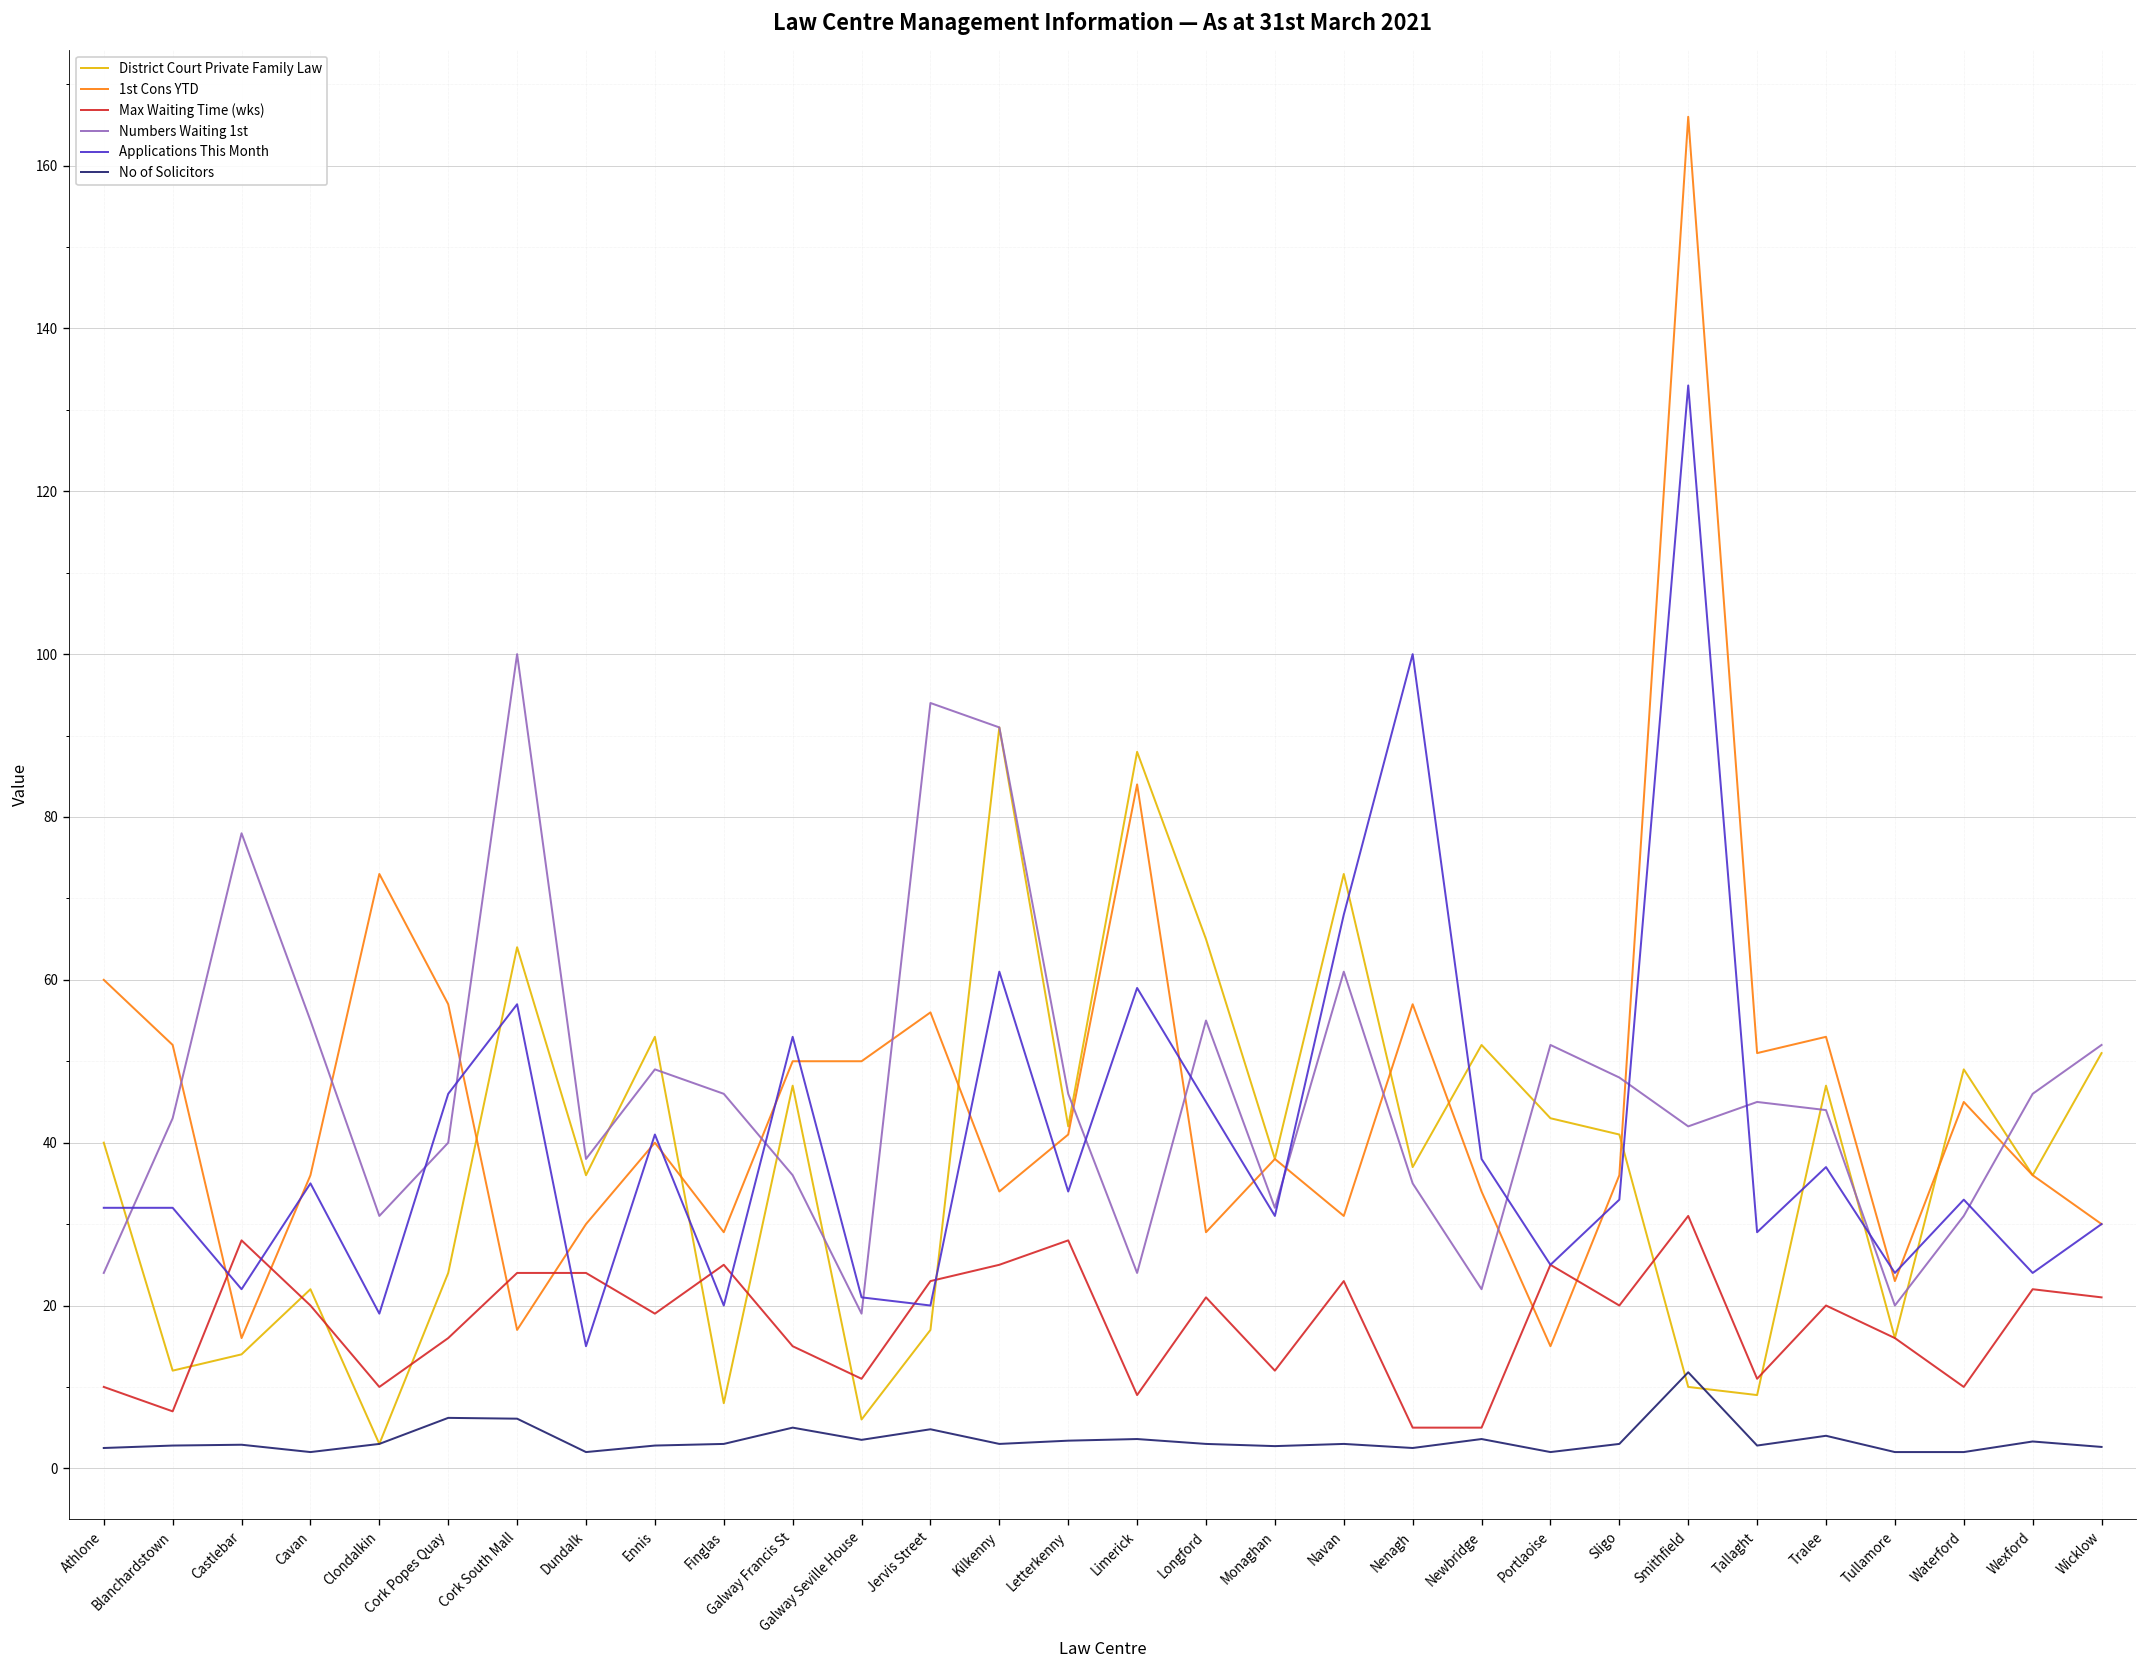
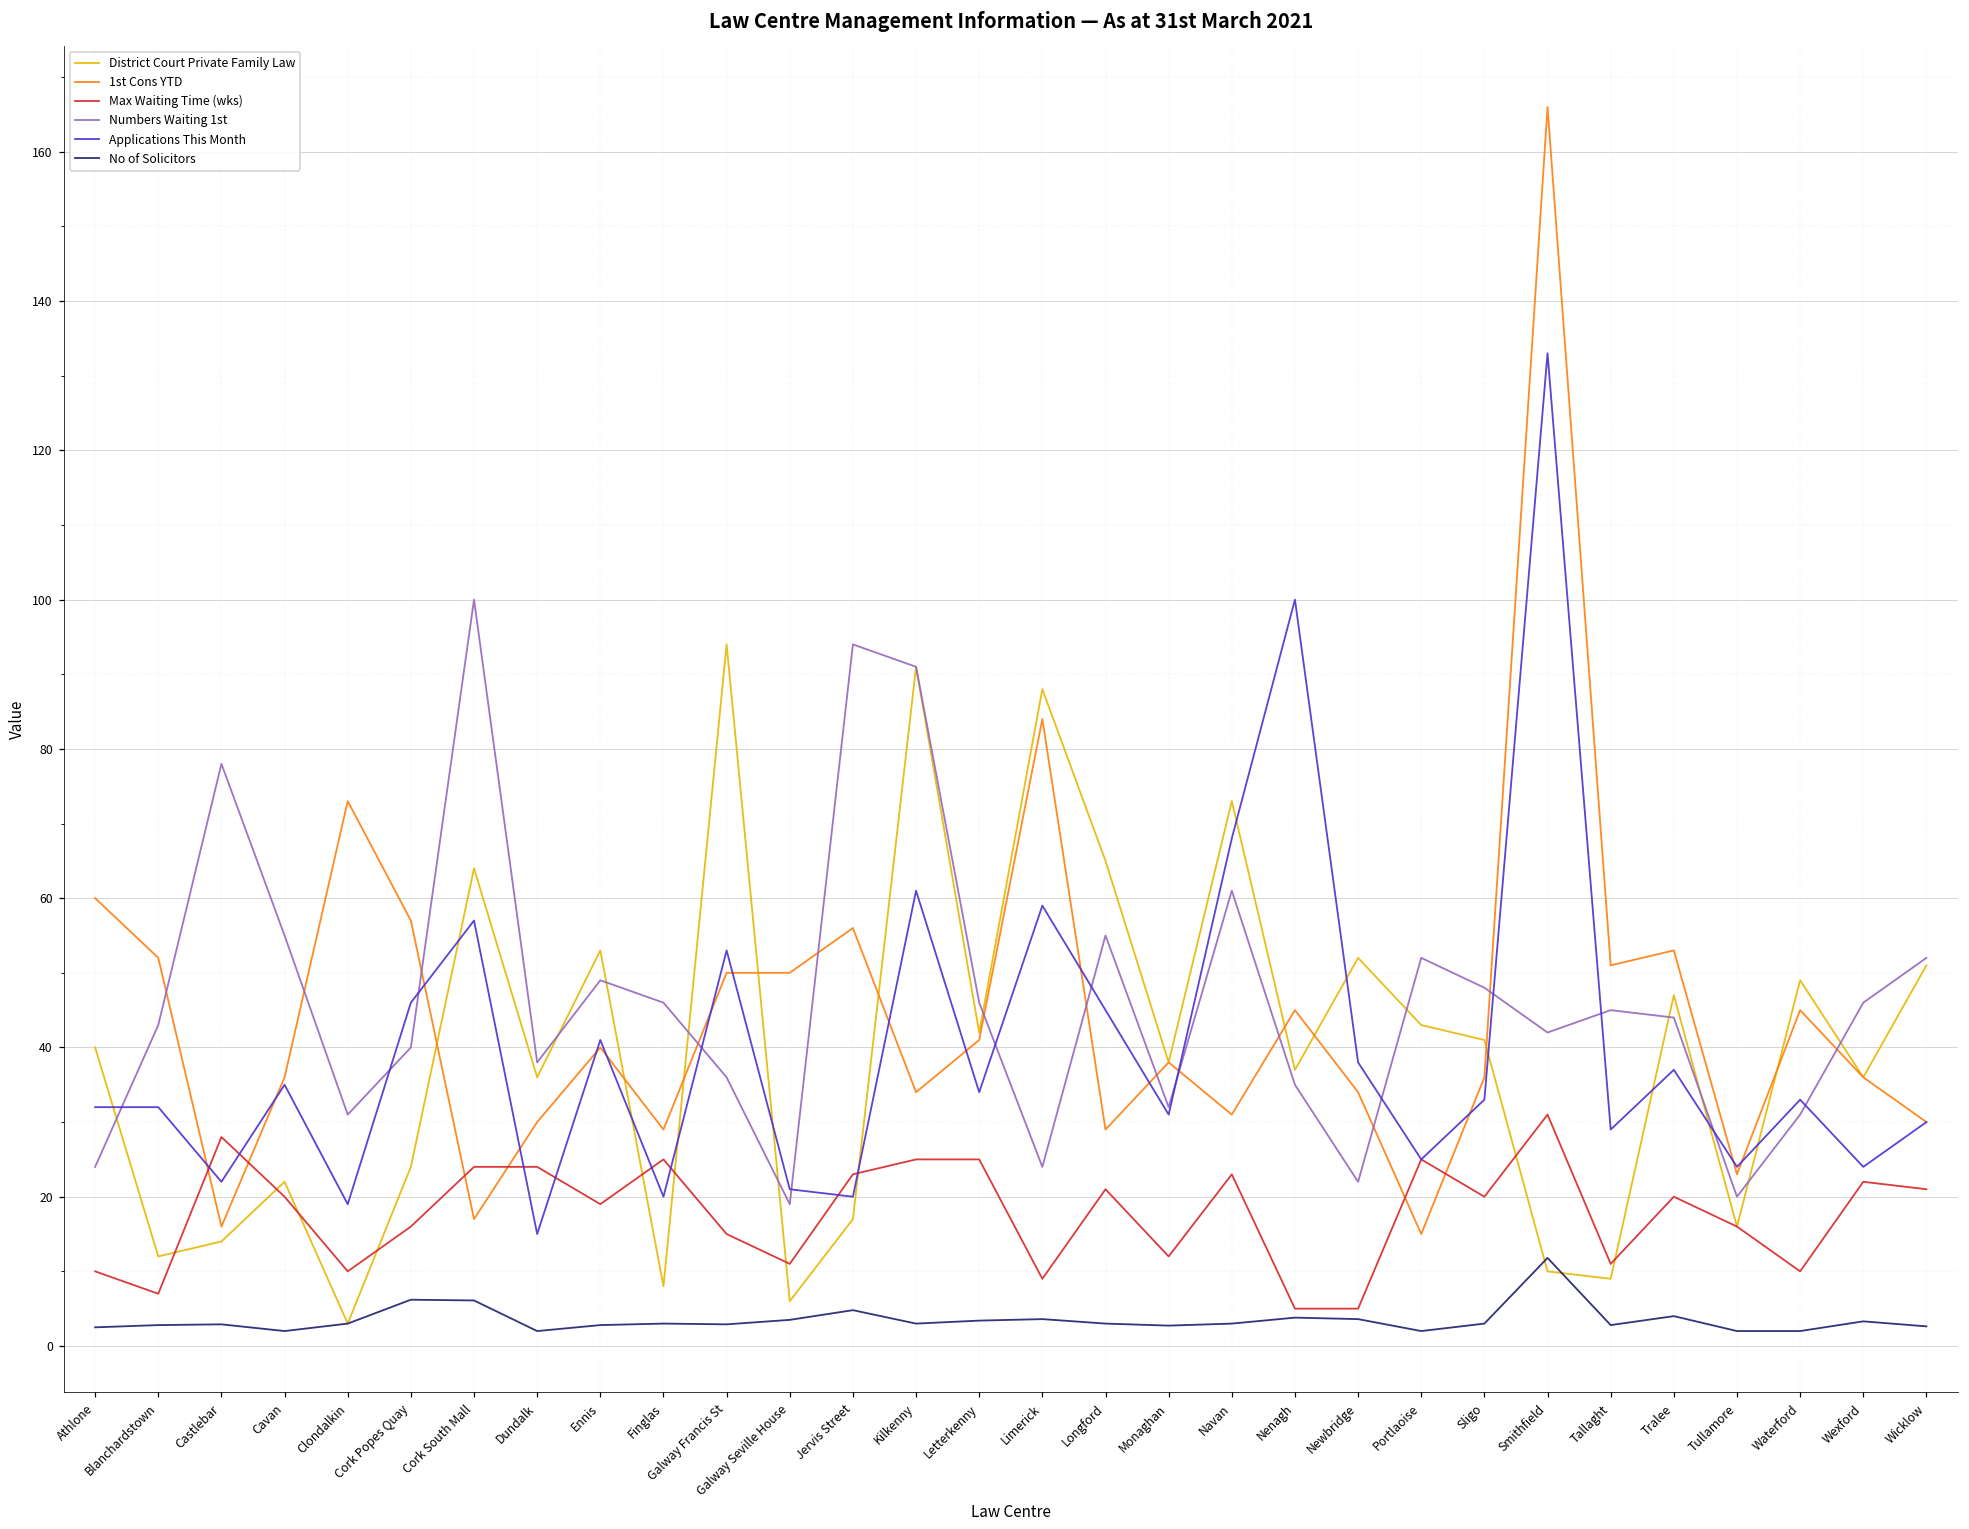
District Court Private Family Law, Galway Francis St: 47 -> 94
No of Solicitors, Galway Francis St: 5 -> 3
Max Waiting Time (wks), Letterkenny: 28 -> 25
1st Cons YTD, Nenagh: 57 -> 45
No of Solicitors, Nenagh: 3 -> 4
